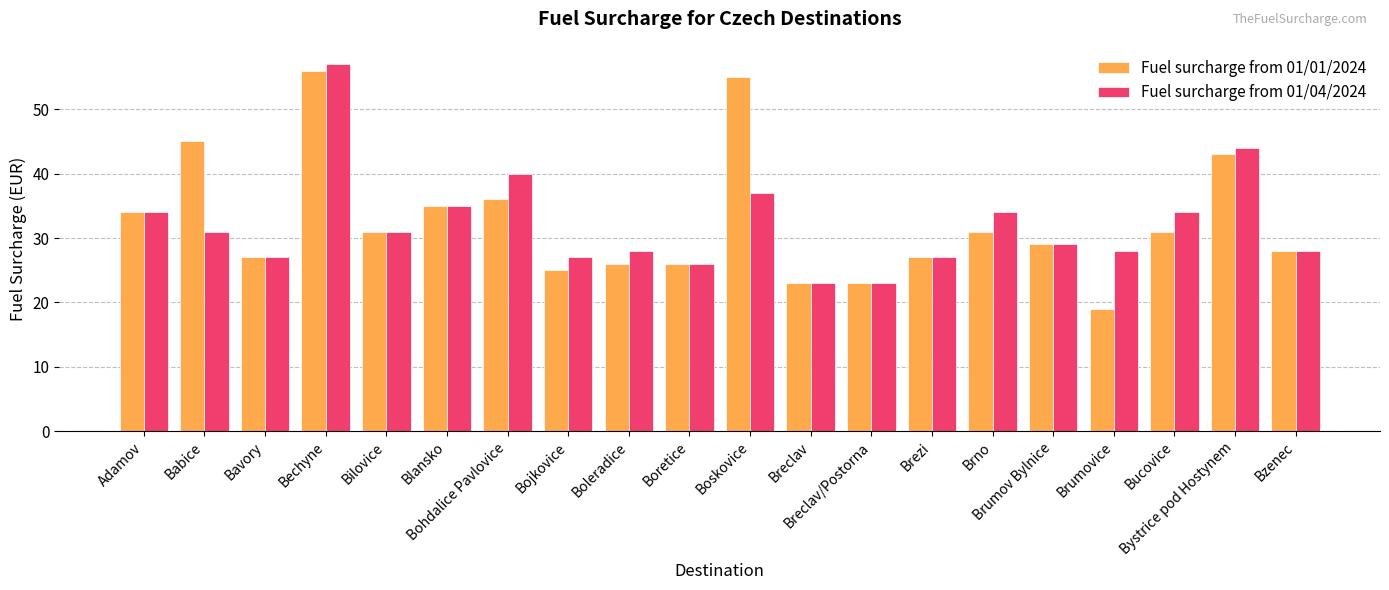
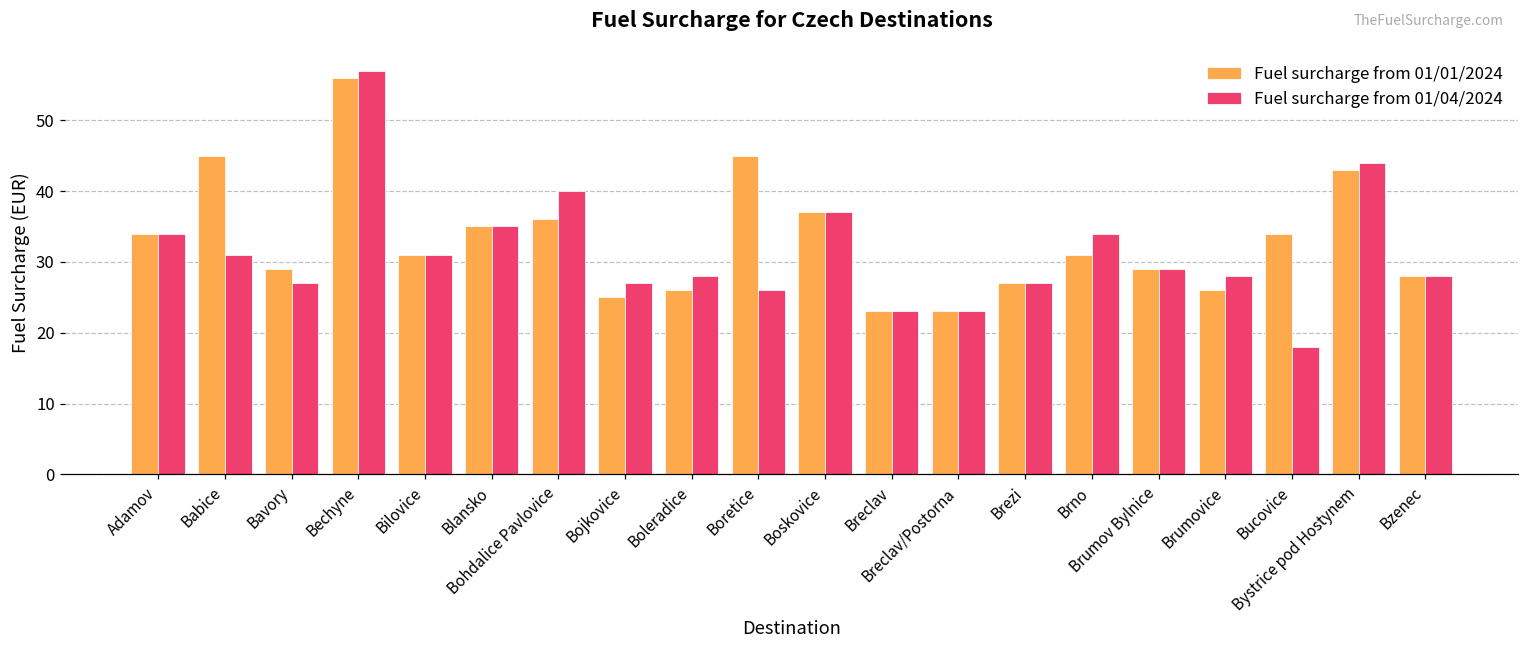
Fuel surcharge from 01/01/2024, Bavory: 27 -> 29
Fuel surcharge from 01/01/2024, Boretice: 26 -> 45
Fuel surcharge from 01/01/2024, Boskovice: 55 -> 37
Fuel surcharge from 01/01/2024, Brumovice: 19 -> 26
Fuel surcharge from 01/01/2024, Bucovice: 31 -> 34
Fuel surcharge from 01/04/2024, Bucovice: 34 -> 18
